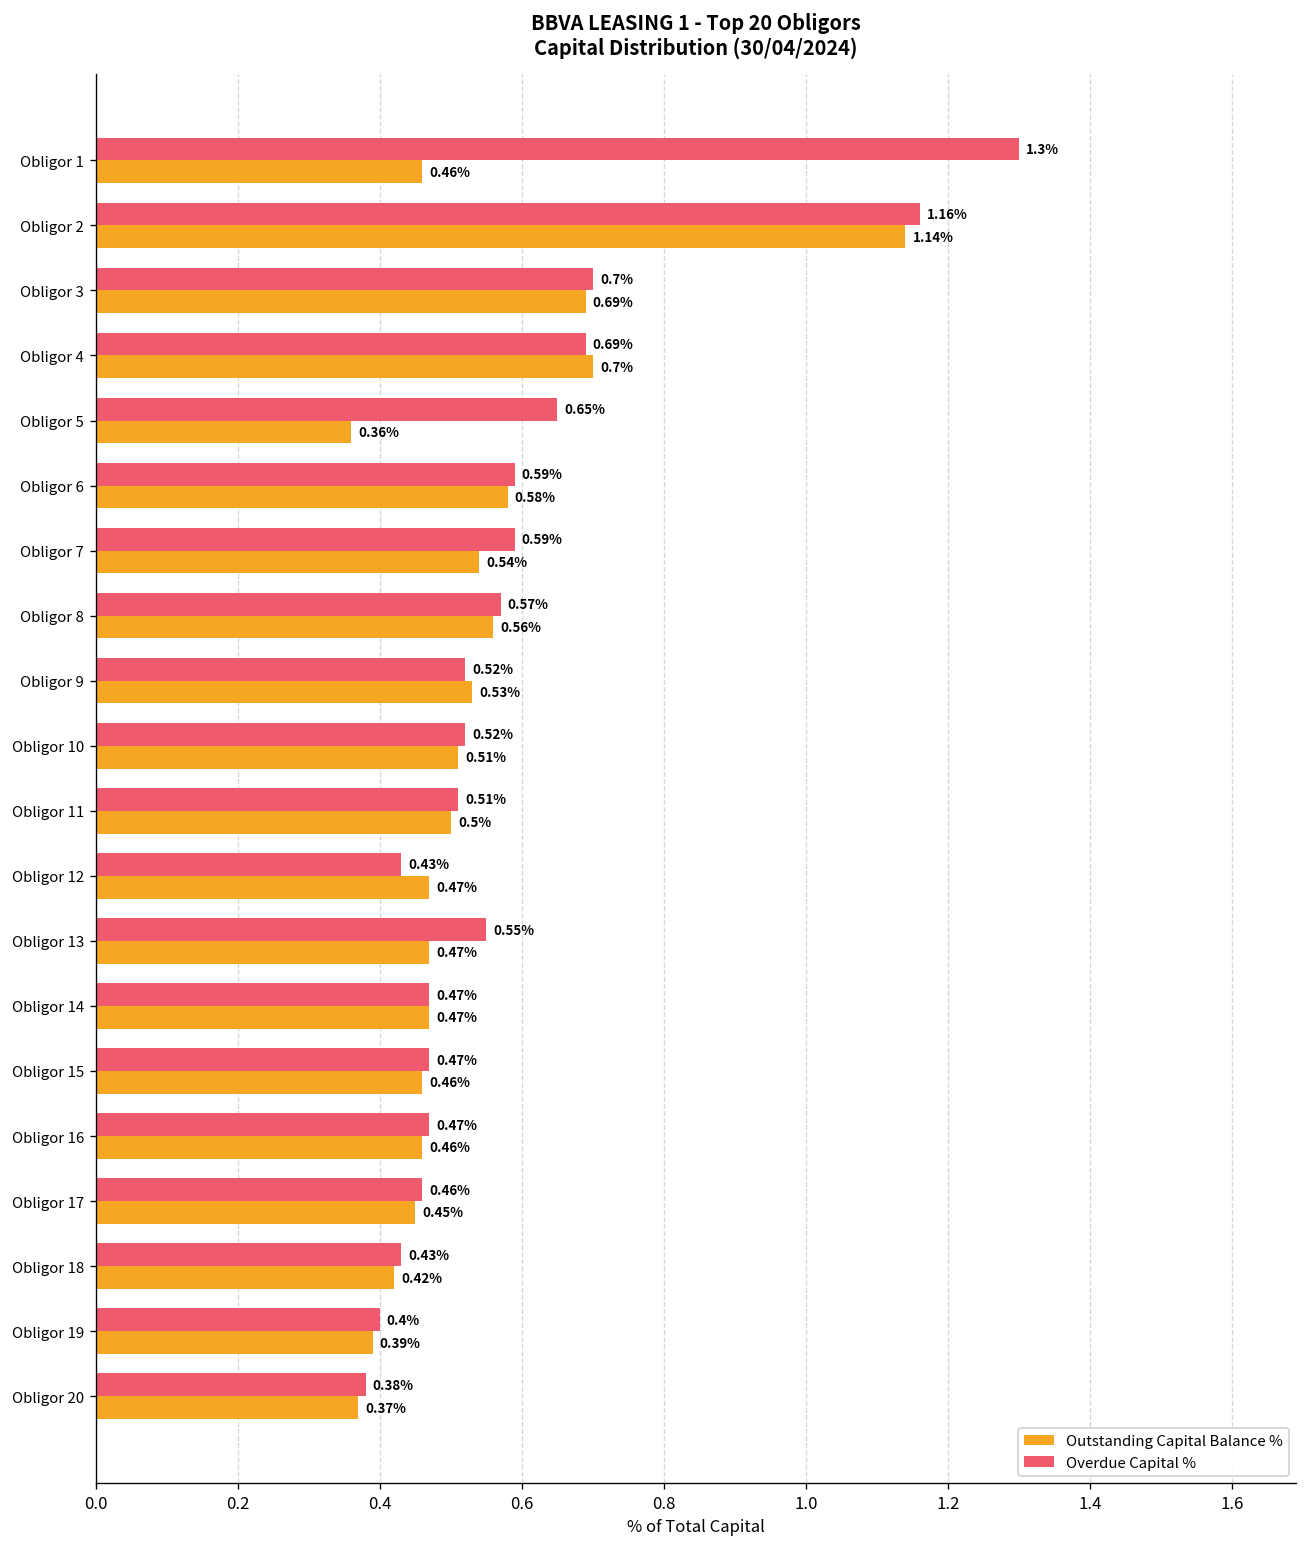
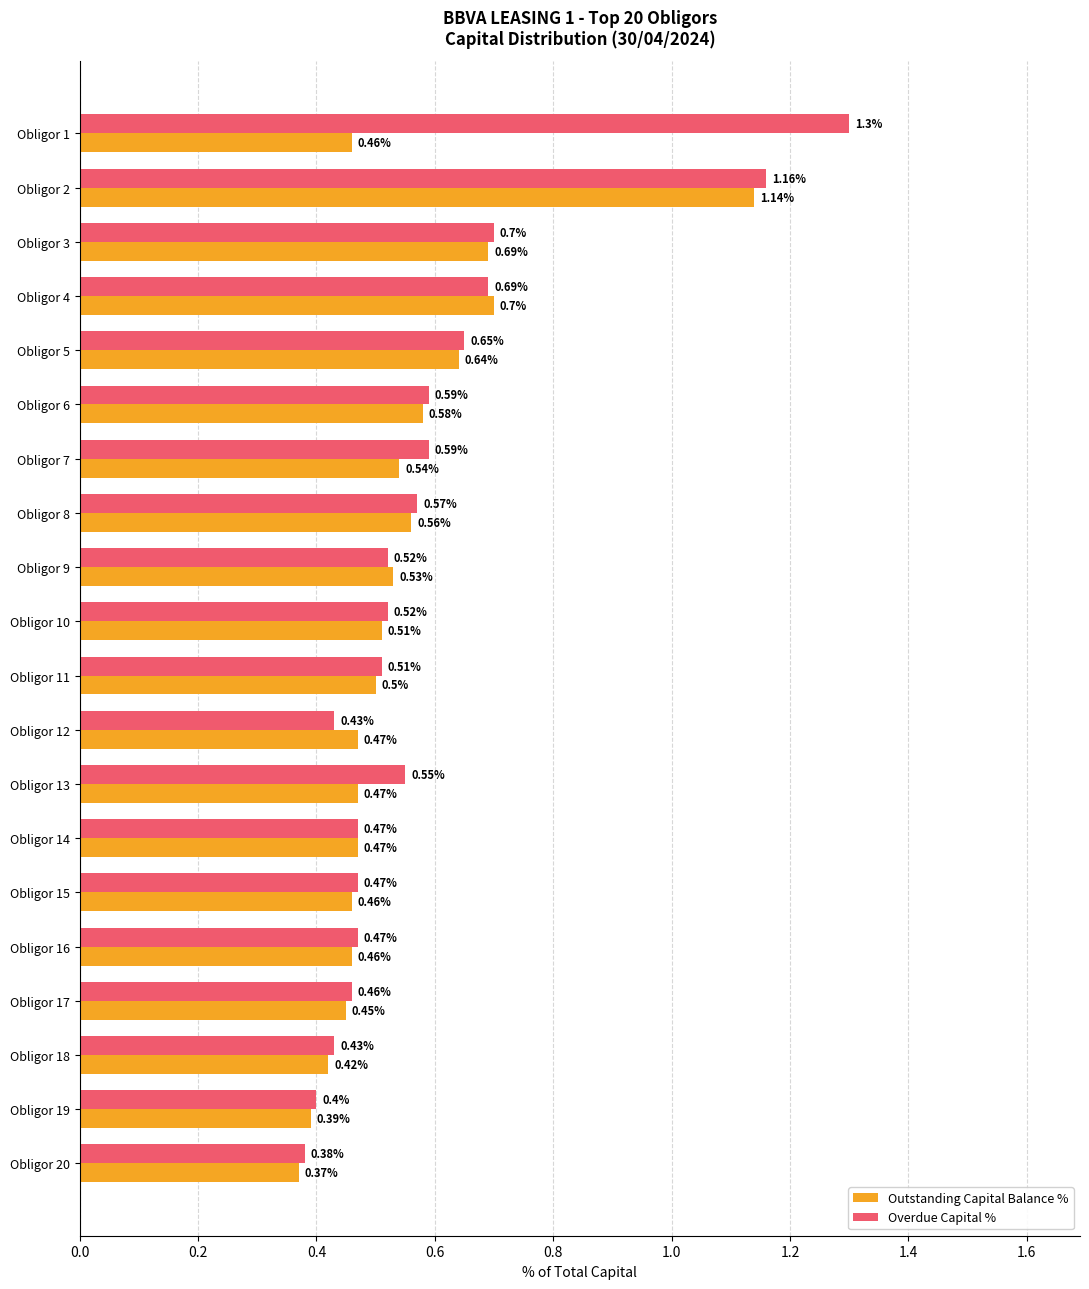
Outstanding Capital Balance %, Obligor 5: 0.36% -> 0.64%
